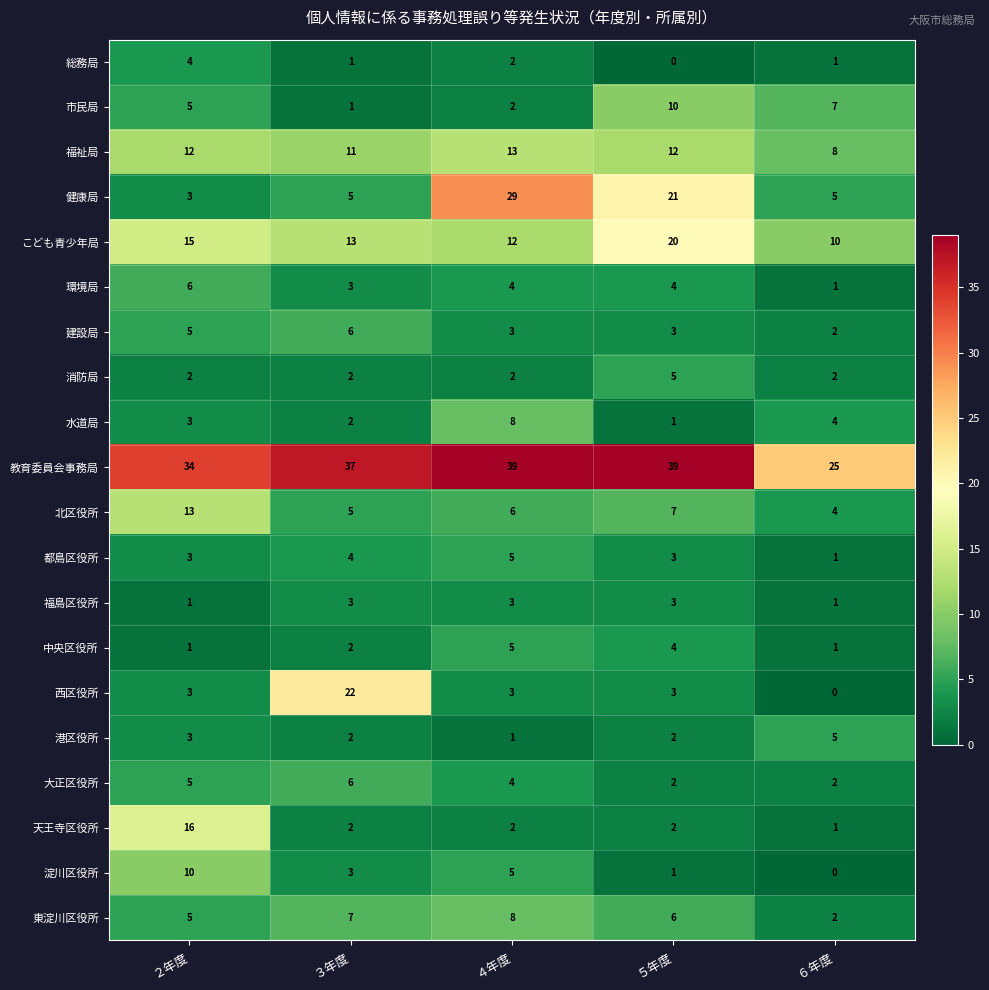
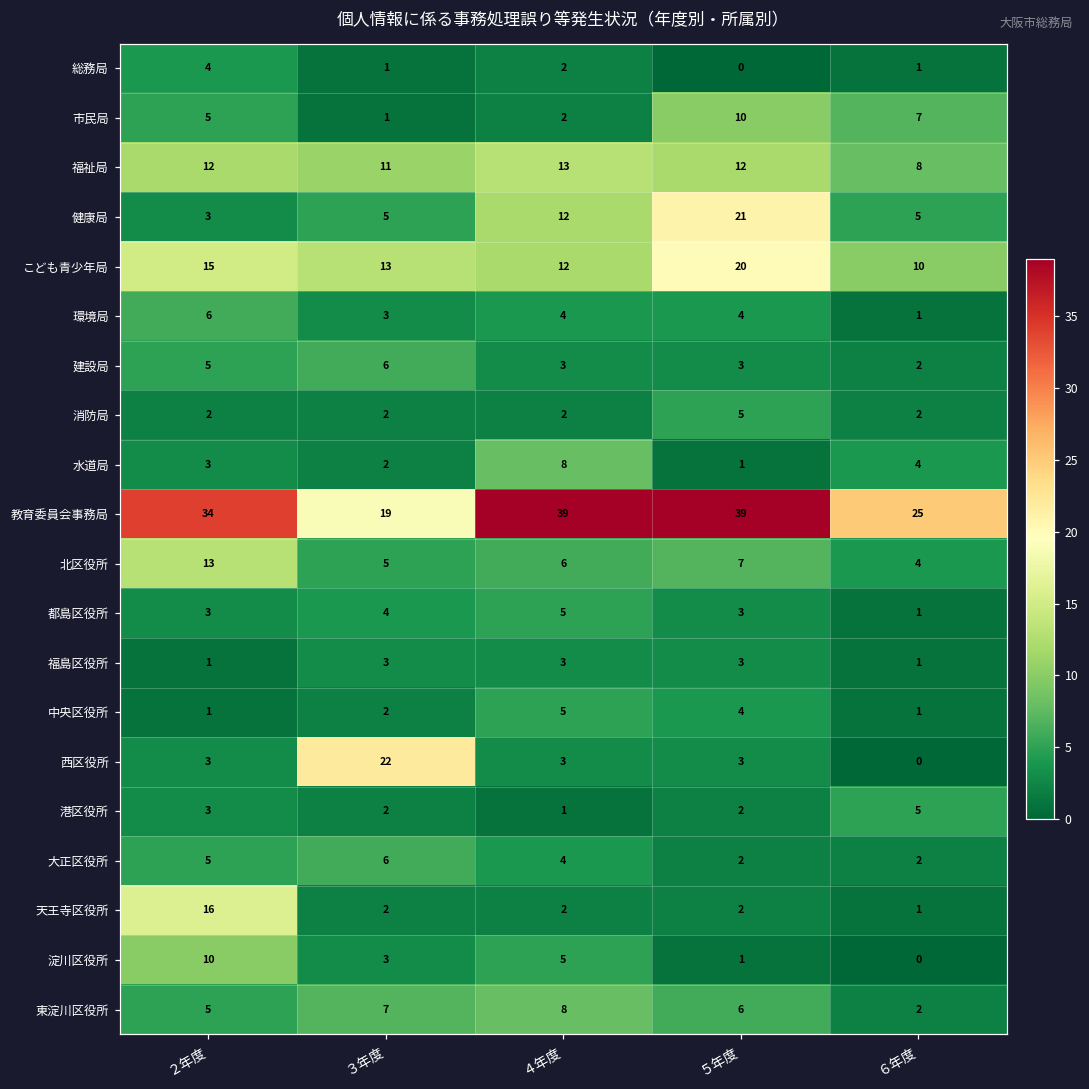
健康局, ４年度: 29 -> 12
教育委員会事務局, ３年度: 37 -> 19
